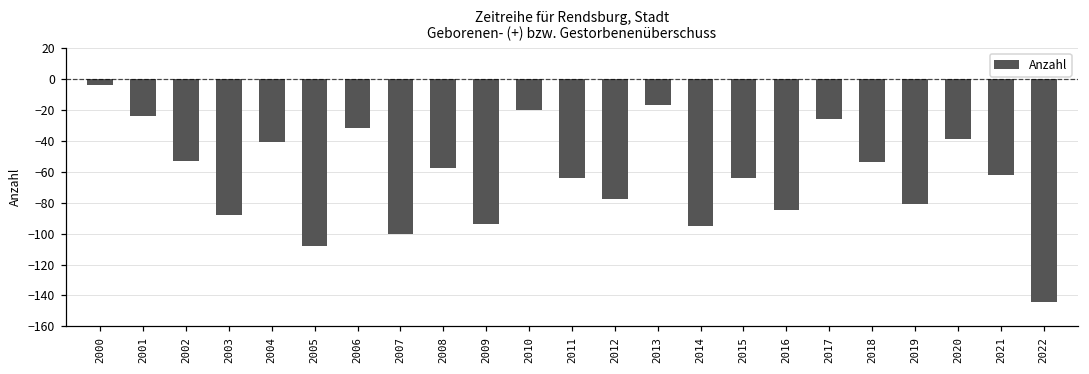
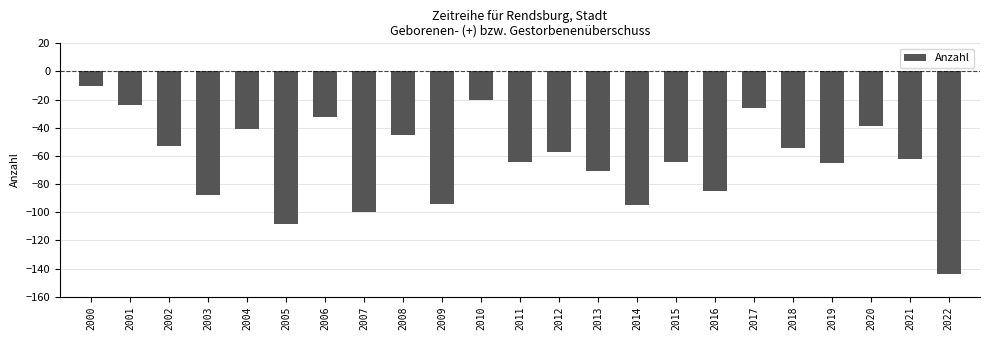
2000: -4 -> -10
2008: -58 -> -45
2012: -78 -> -57
2013: -17 -> -71
2019: -81 -> -65
